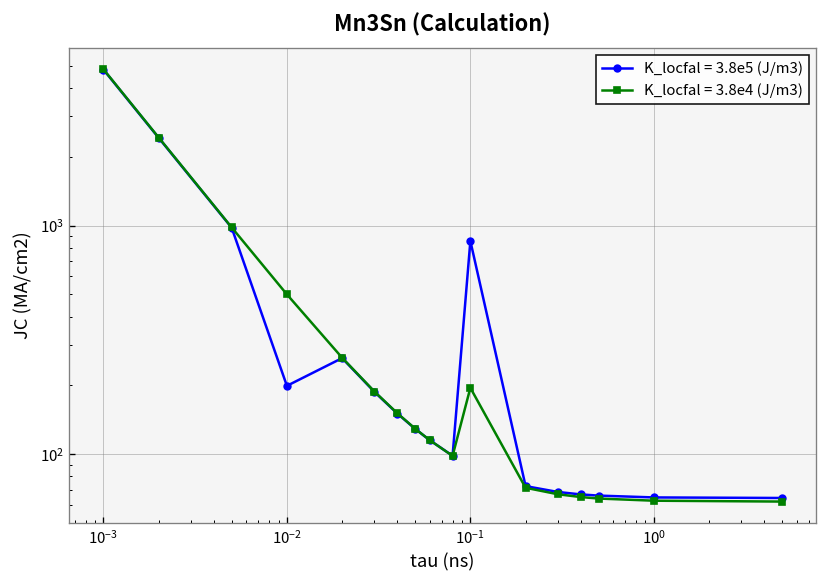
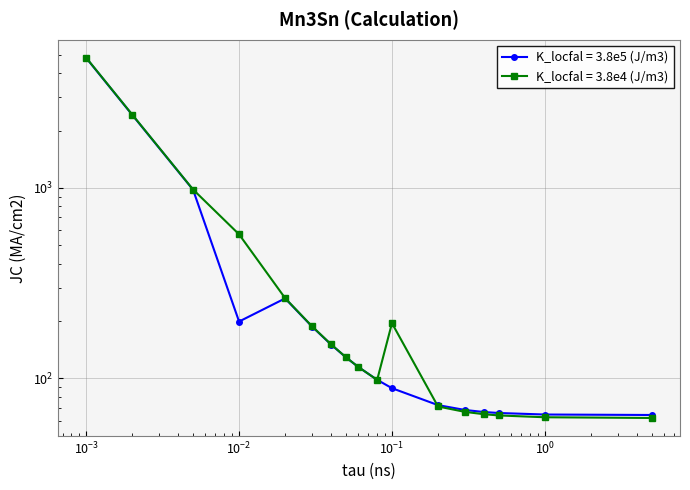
K_locfal = 3.8e4 (J/m3), 10^-2: 500 -> 570
K_locfal = 3.8e5 (J/m3), 10^-1: 900 -> 90
